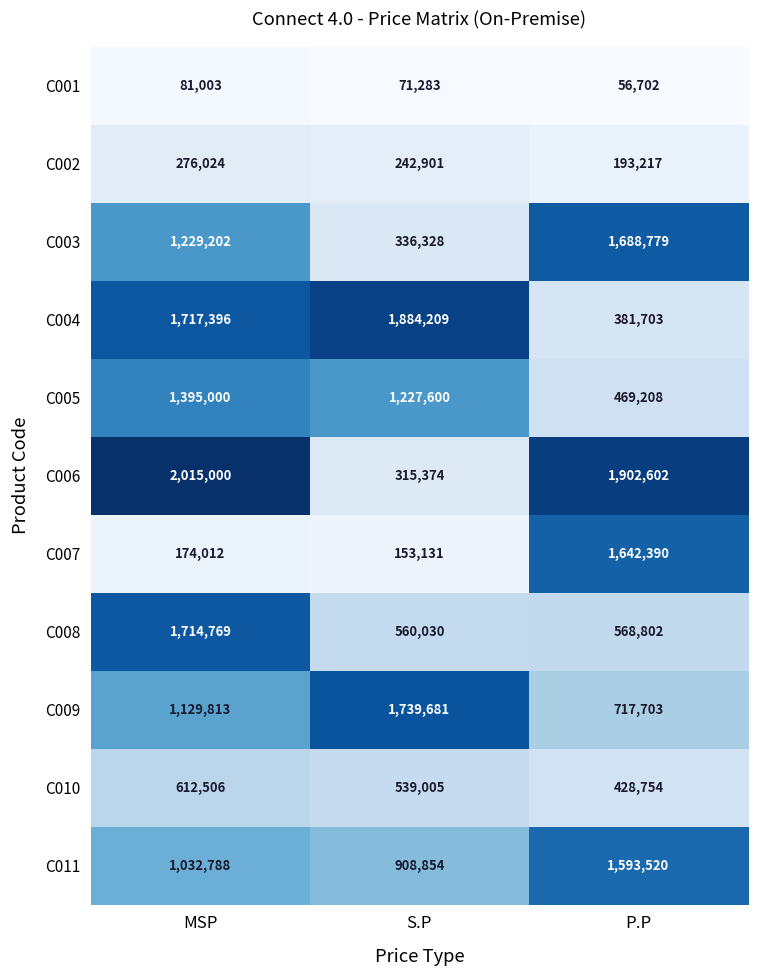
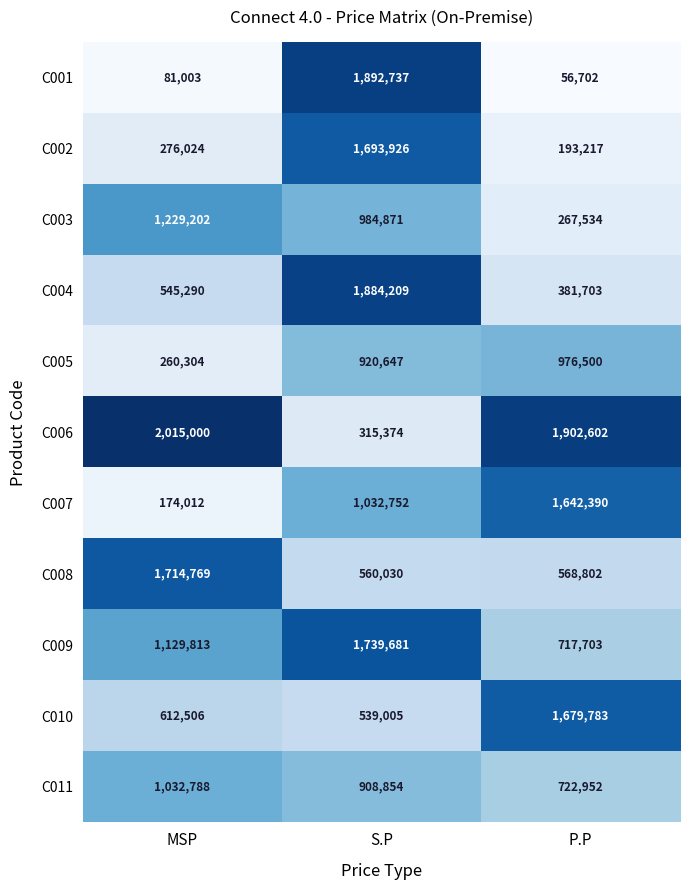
C001, S.P: 71,283 -> 1,892,737
C002, S.P: 242,901 -> 1,693,926
C003, S.P: 336,328 -> 984,871
C003, P.P: 1,688,779 -> 267,534
C004, MSP: 1,717,396 -> 545,290
C005, MSP: 1,395,000 -> 260,304
C005, S.P: 1,227,600 -> 920,647
C005, P.P: 469,208 -> 976,500
C007, S.P: 153,131 -> 1,032,752
C010, P.P: 428,754 -> 1,679,783
C011, P.P: 1,593,520 -> 722,952
